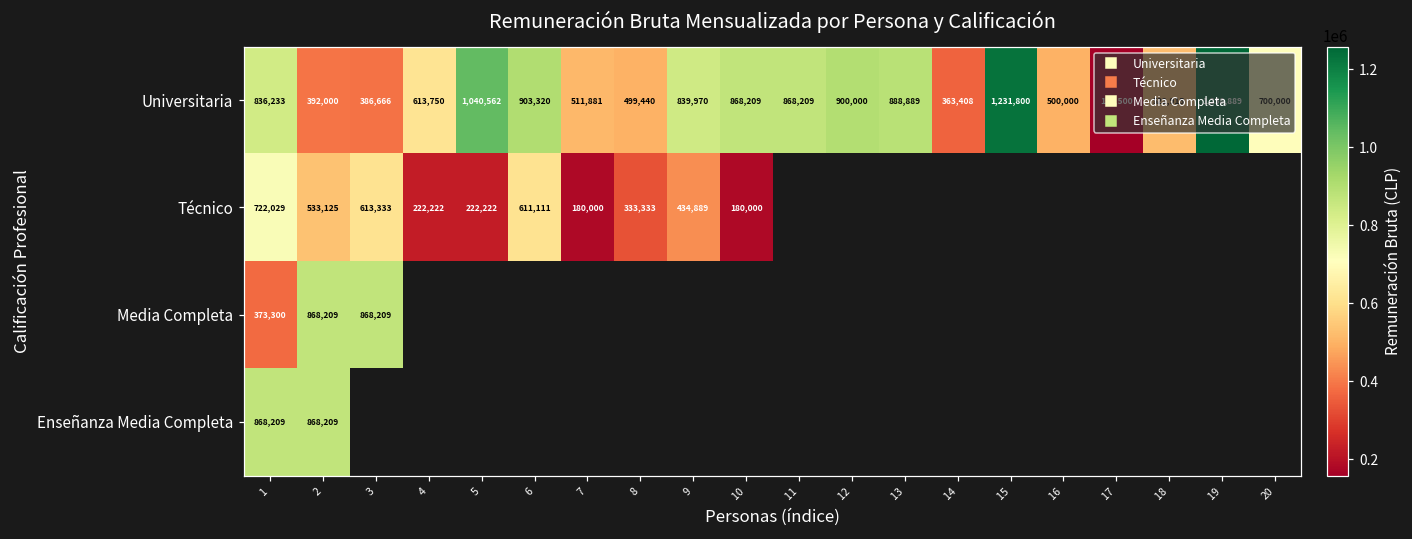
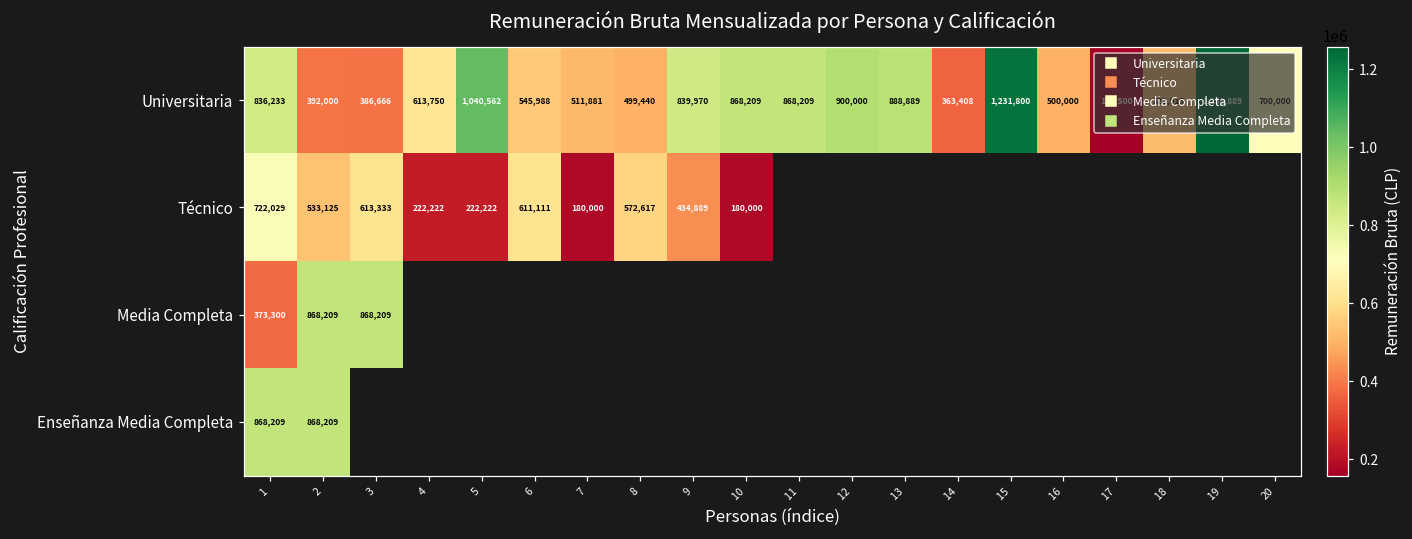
Universitaria, 6: 903,320 -> 545,988
Técnico, 8: 333,333 -> 572,617
